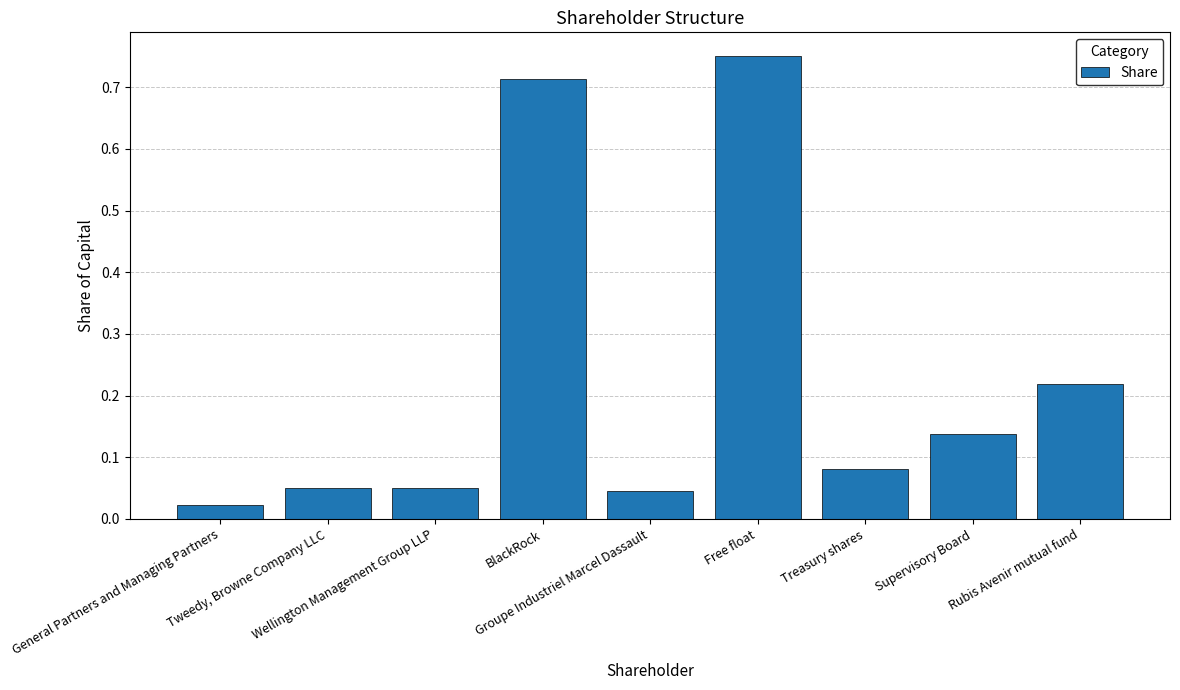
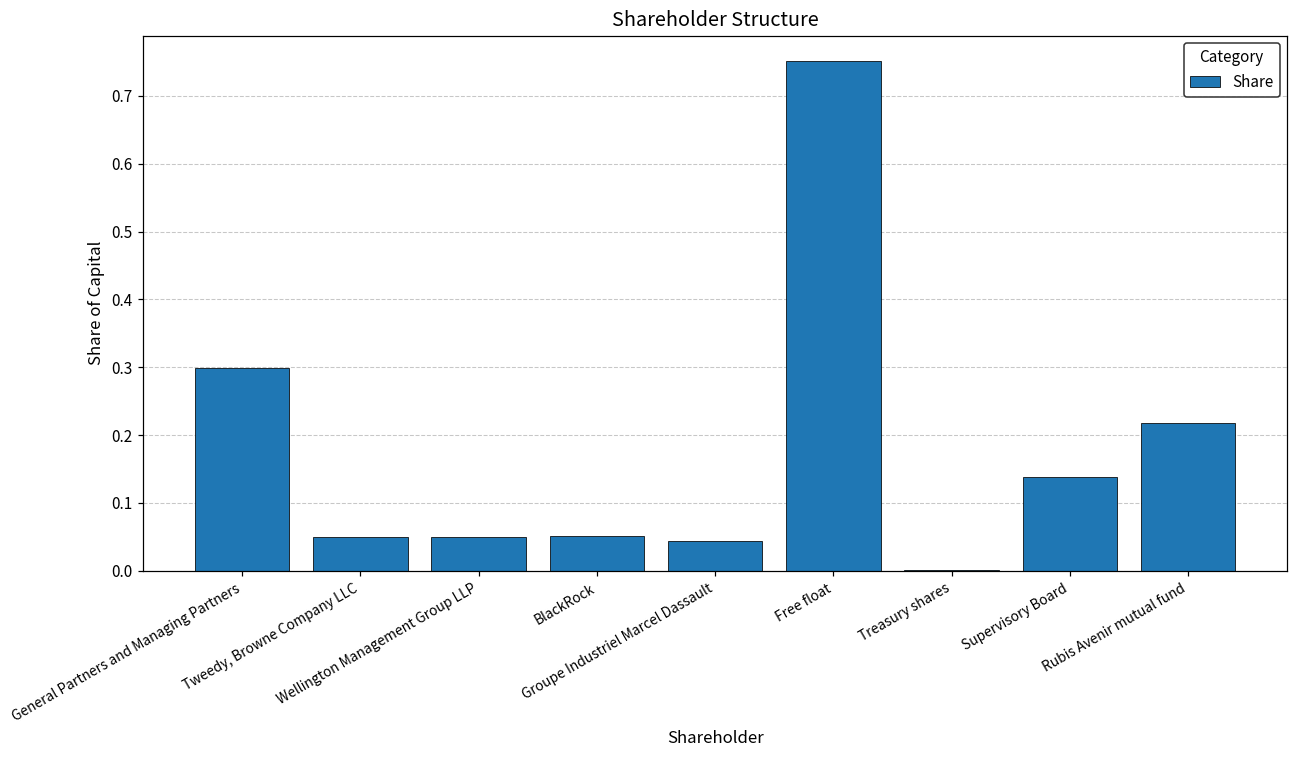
General Partners and Managing Partners: 0.02 -> 0.30
BlackRock: 0.71 -> 0.05
Treasury shares: 0.08 -> 0.00
